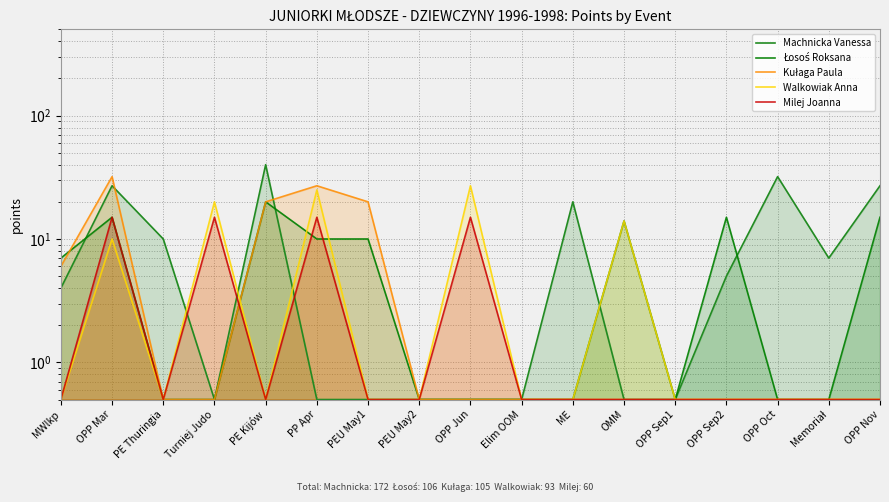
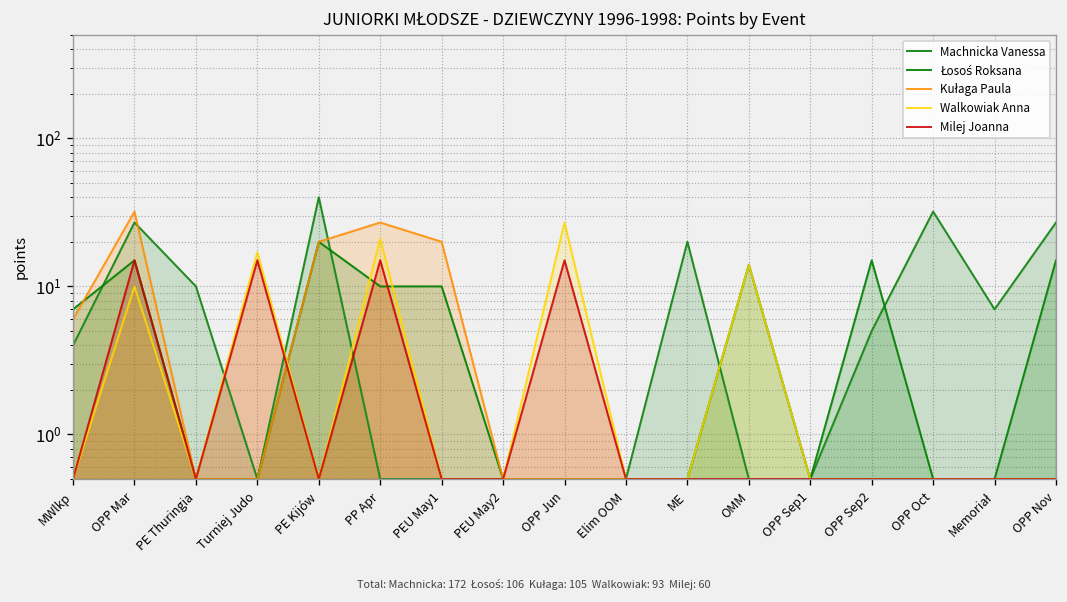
Walkowiak Anna, Turniej Judo: 20 -> 17
Walkowiak Anna, PP Apr: 25 -> 21
